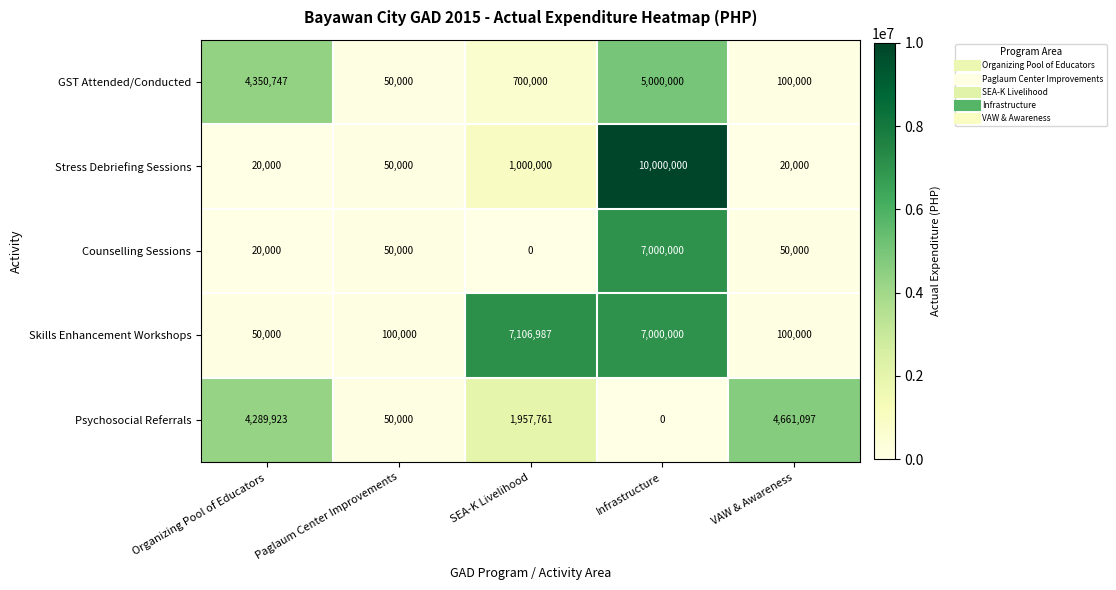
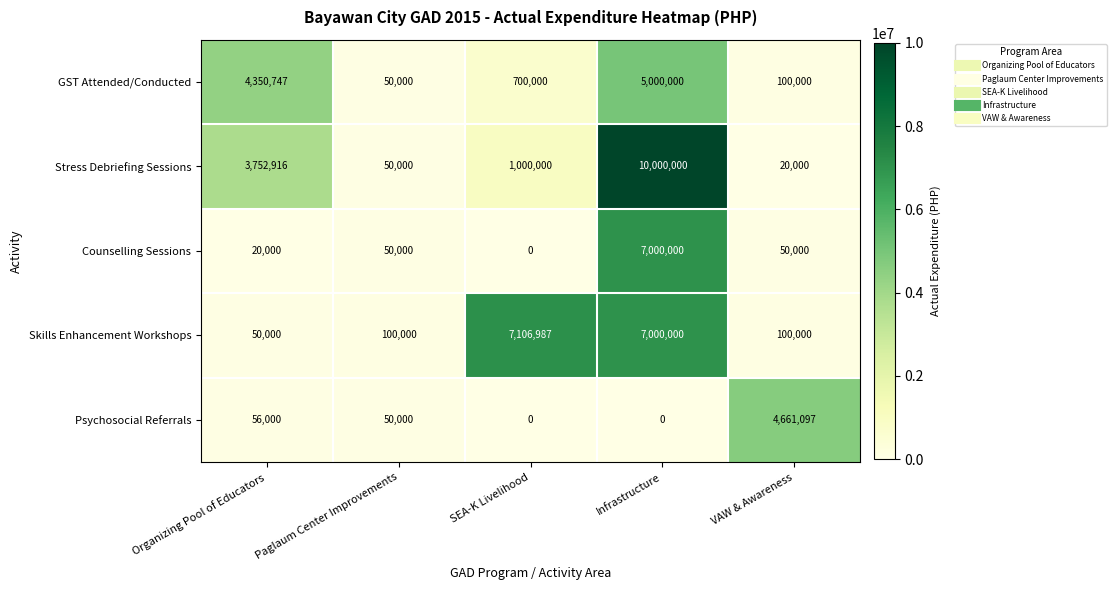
Stress Debriefing Sessions, Organizing Pool of Educators: 20,000 -> 3,752,916
Psychosocial Referrals, Organizing Pool of Educators: 4,289,923 -> 56,000
Psychosocial Referrals, SEA-K Livelihood: 1,957,761 -> 0
